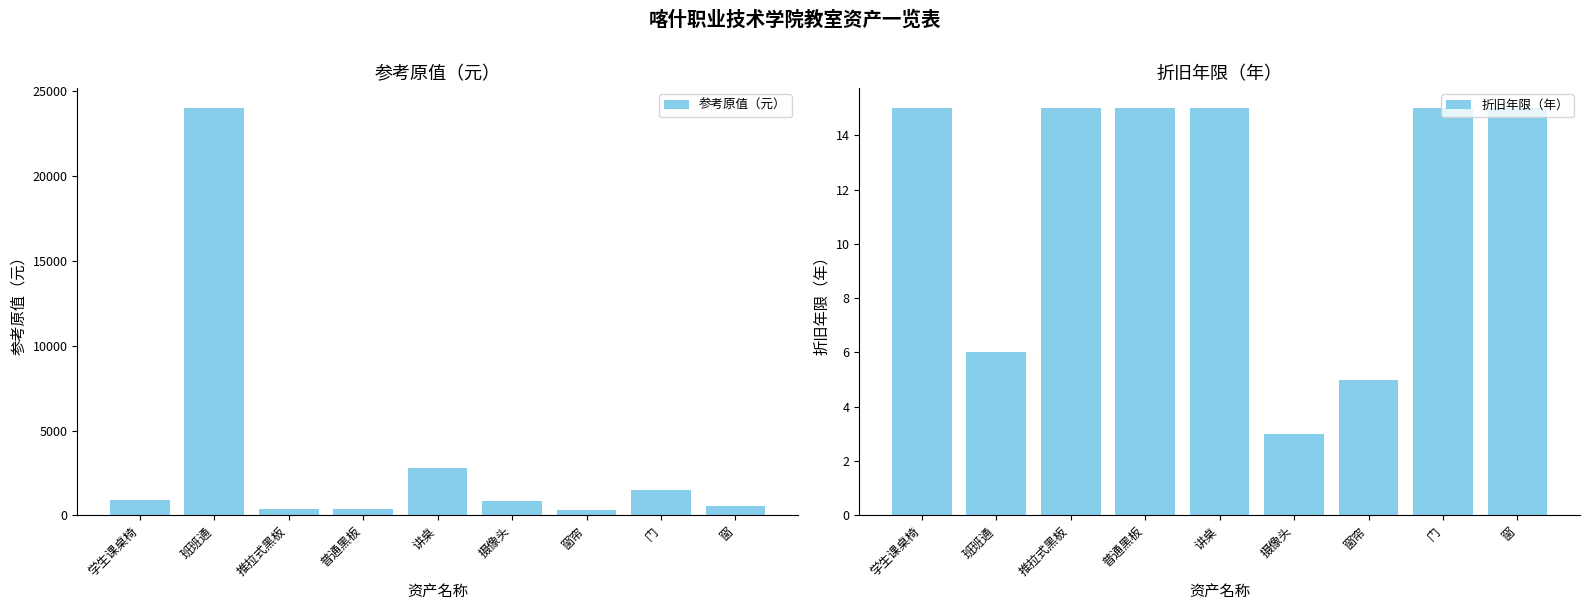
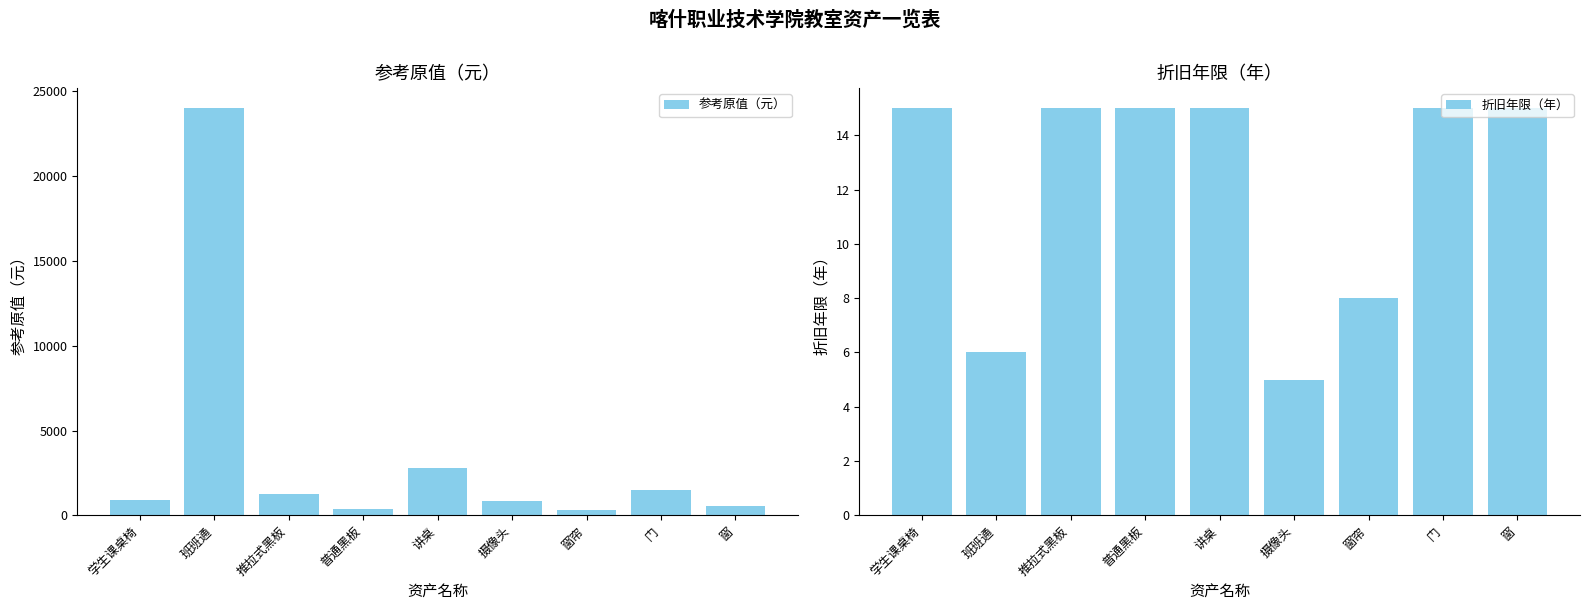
参考原值（元）, 推拉式黑板: 400 -> 1300
折旧年限（年）, 摄像头: 3 -> 5
折旧年限（年）, 窗帘: 5 -> 8
